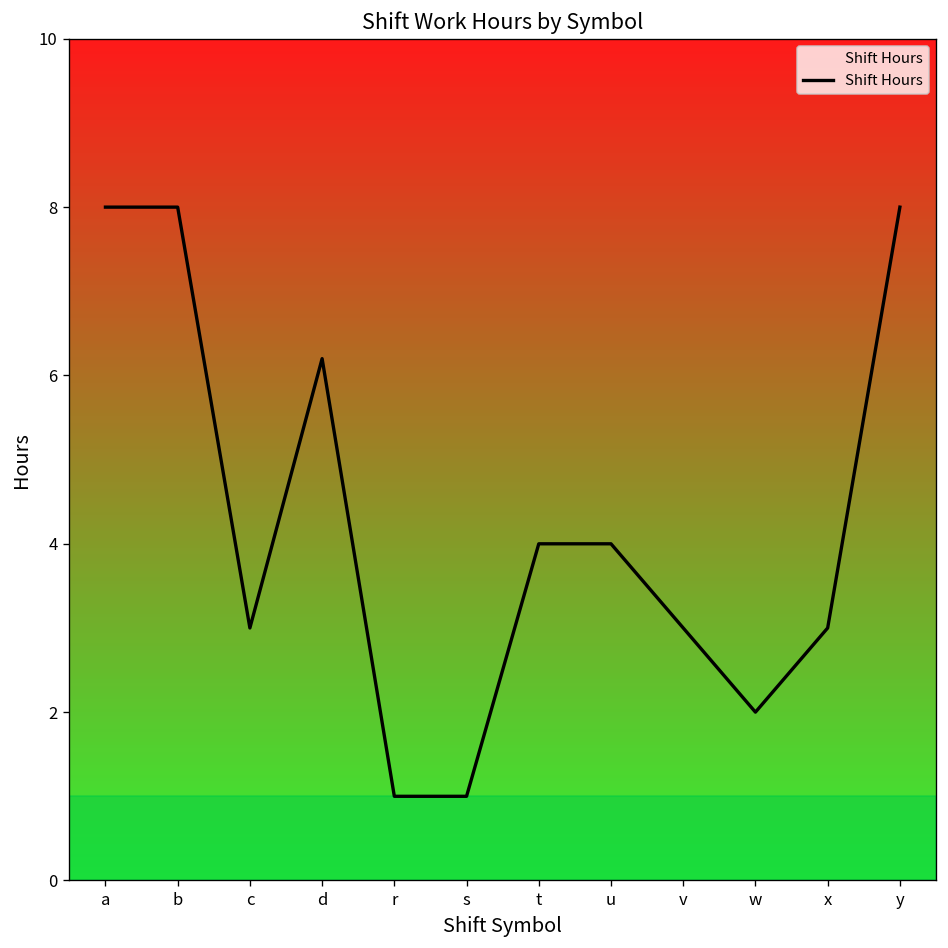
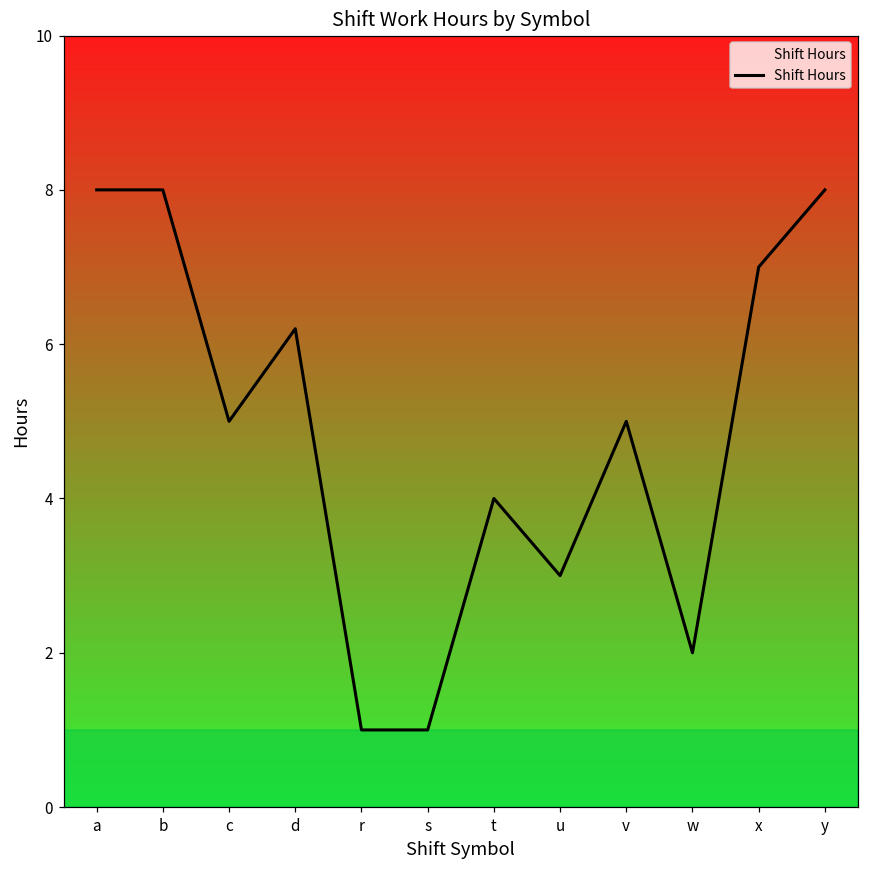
c: 3 -> 5
u: 4 -> 3
v: 3 -> 5
x: 3 -> 7
